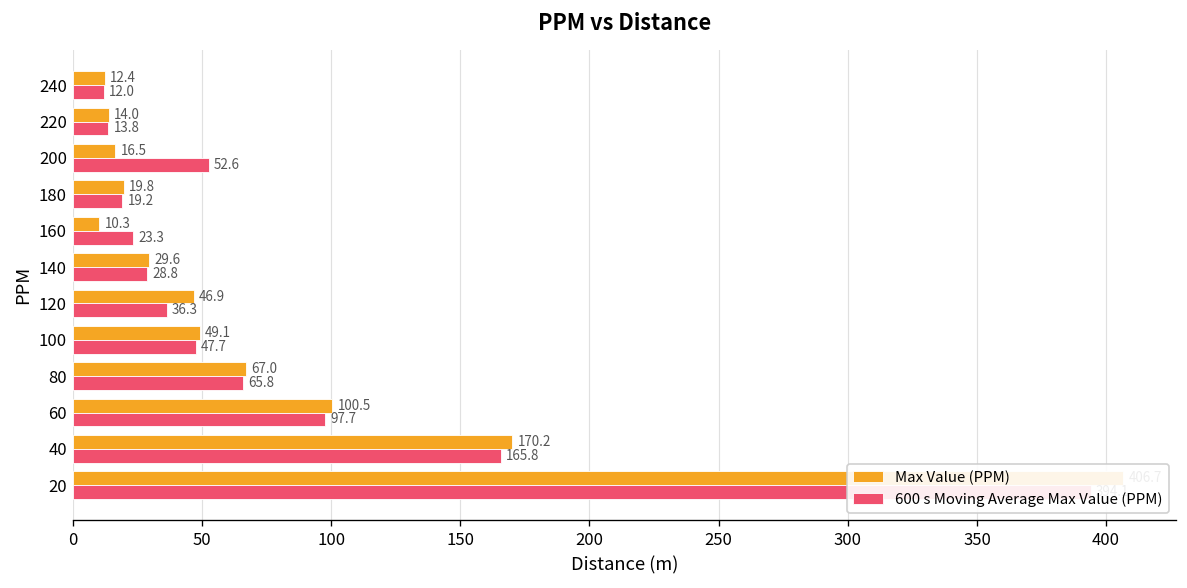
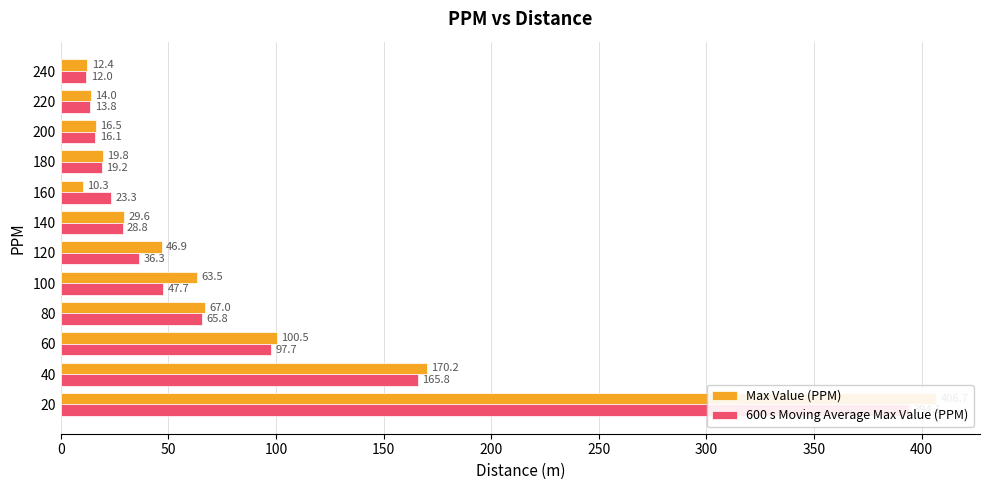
600 s Moving Average Max Value (PPM), 200: 52.6 -> 16.1
Max Value (PPM), 100: 49.1 -> 63.5
